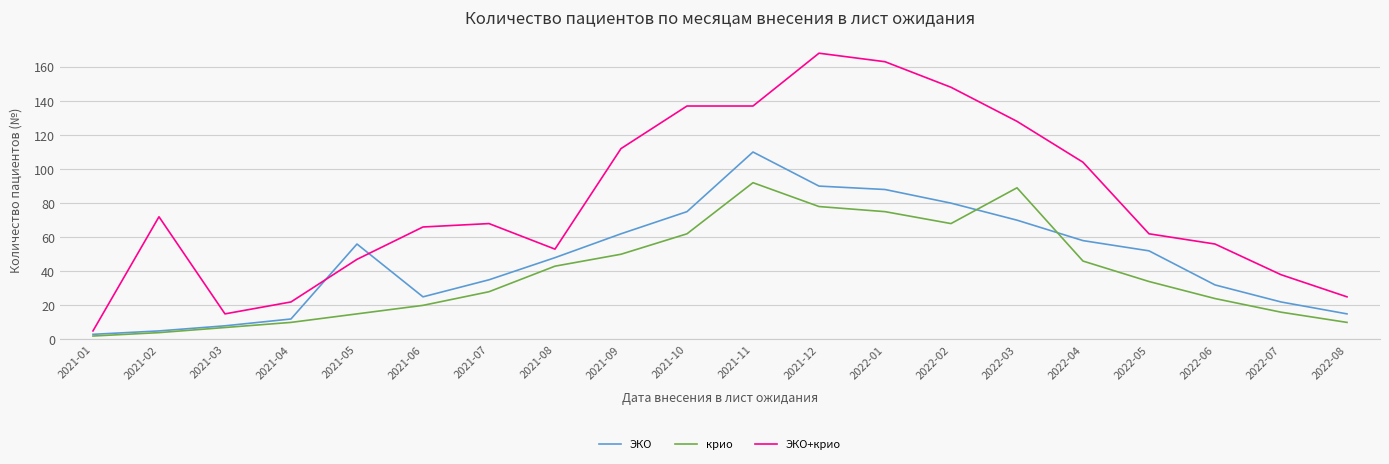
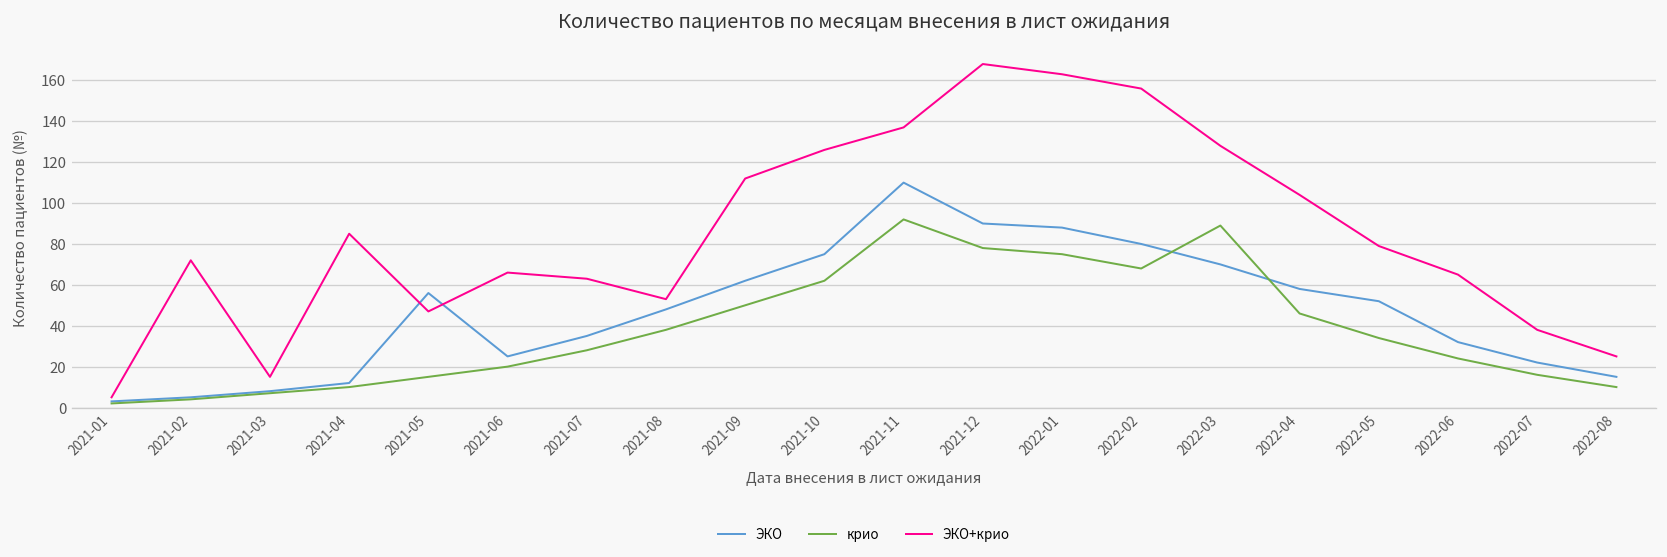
ЭКО+крио, 2021-04: 22 -> 85
ЭКО+крио, 2021-07: 68 -> 63
крио, 2021-08: 43 -> 38
ЭКО+крио, 2021-10: 137 -> 126
ЭКО+крио, 2022-02: 148 -> 156
ЭКО+крио, 2022-05: 62 -> 79
ЭКО+крио, 2022-06: 56 -> 65
